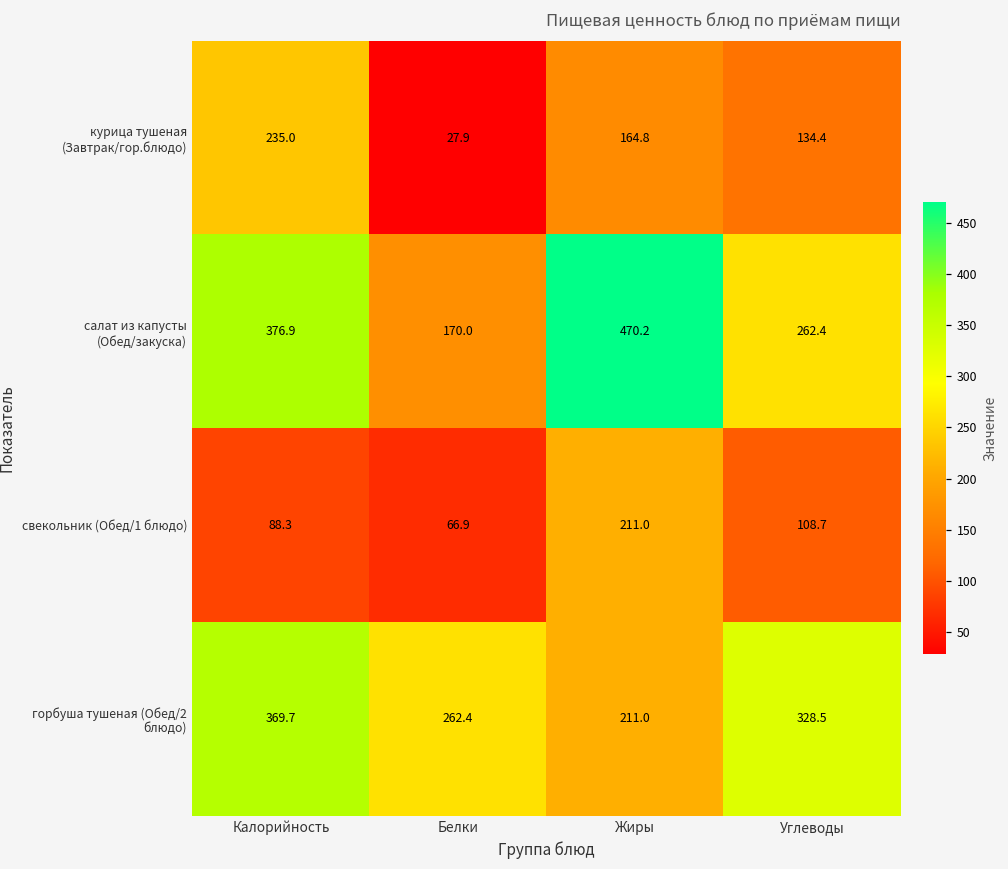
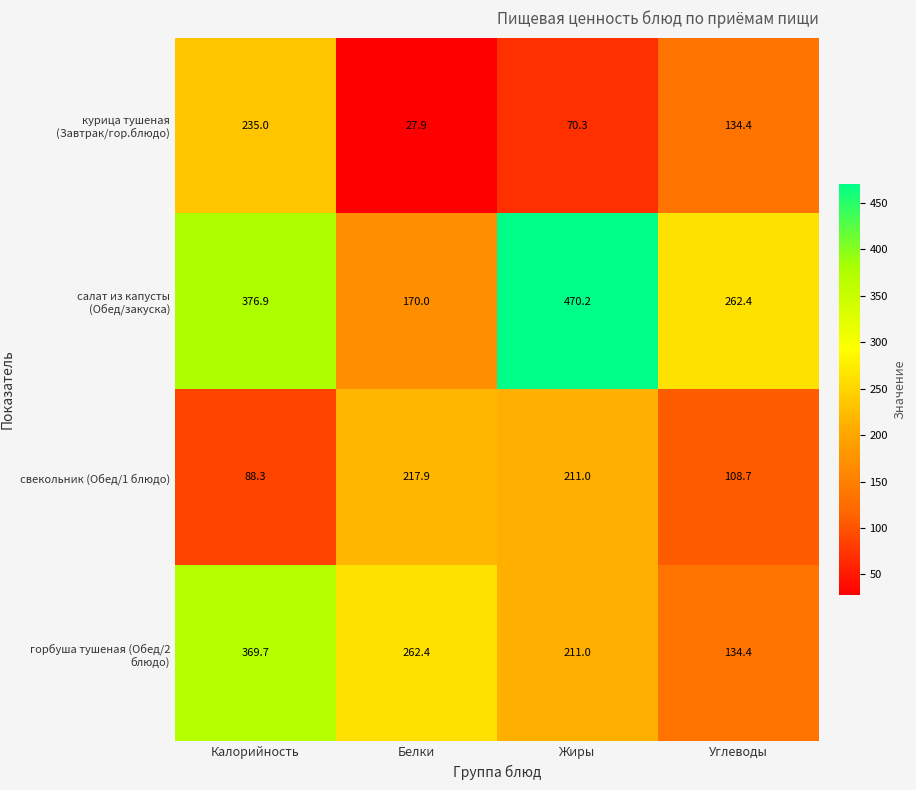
курица тушеная (Завтрак/гор.блюдо), Жиры: 164.8 -> 70.3
свекольник (Обед/1 блюдо), Белки: 66.9 -> 217.9
горбуша тушеная (Обед/2 блюдо), Углеводы: 328.5 -> 134.4
